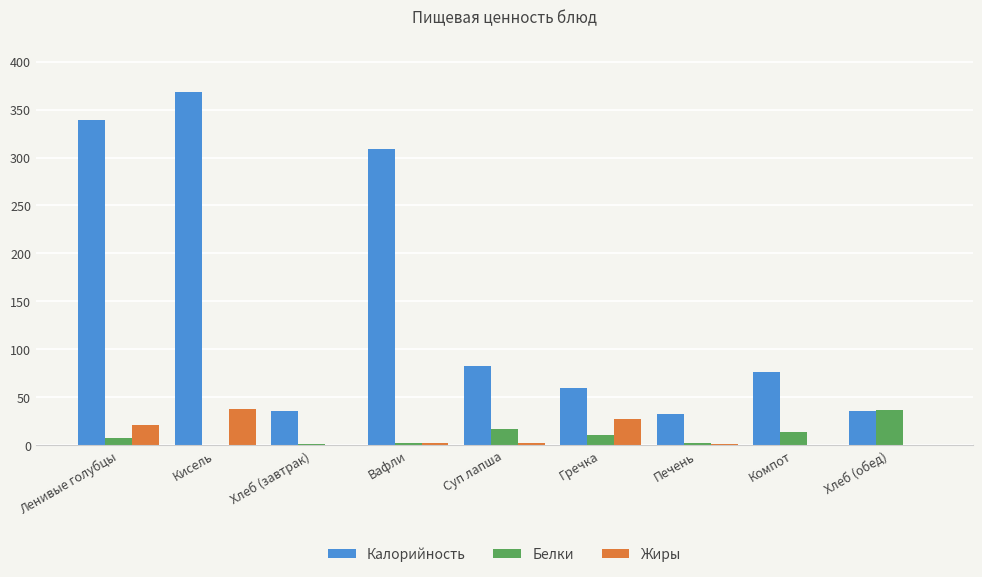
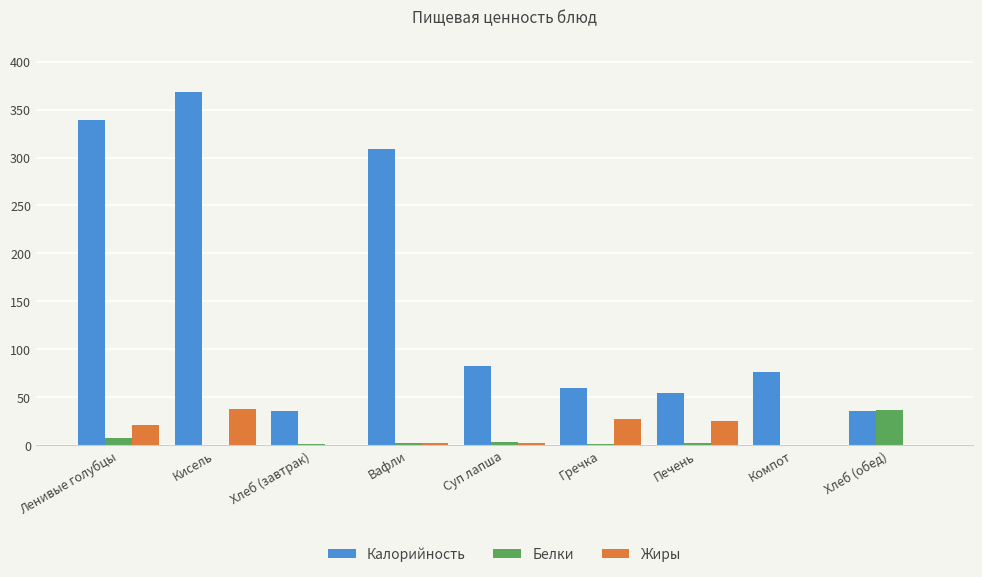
Белки, Суп лапша: 20 -> 0
Белки, Гречка: 10 -> 0
Калорийность, Печень: 30 -> 50
Жиры, Печень: 0 -> 20
Белки, Компот: 10 -> 0
